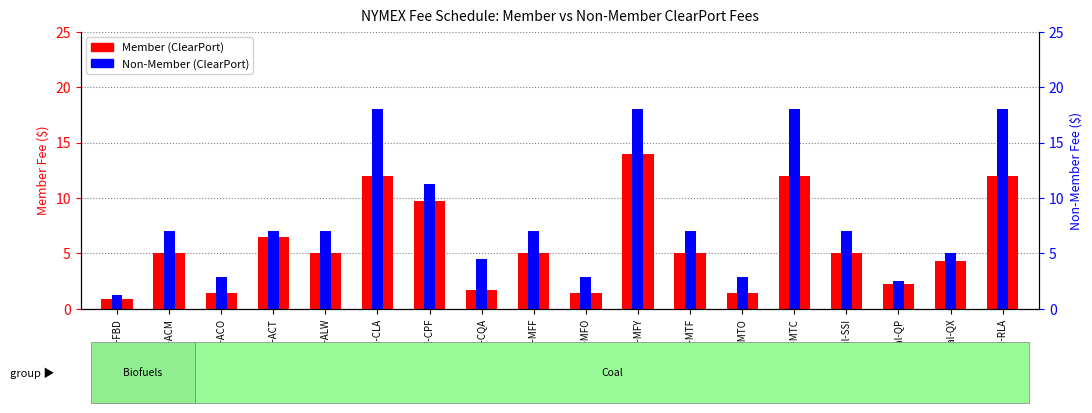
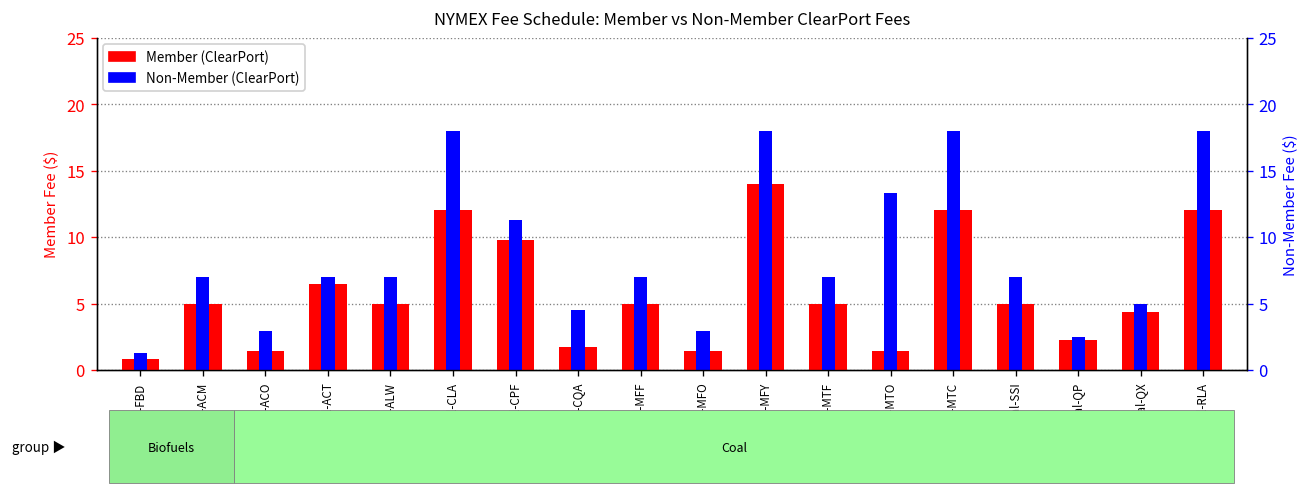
Non-Member (ClearPort), Coal-MTO: 2.9 -> 13.3
